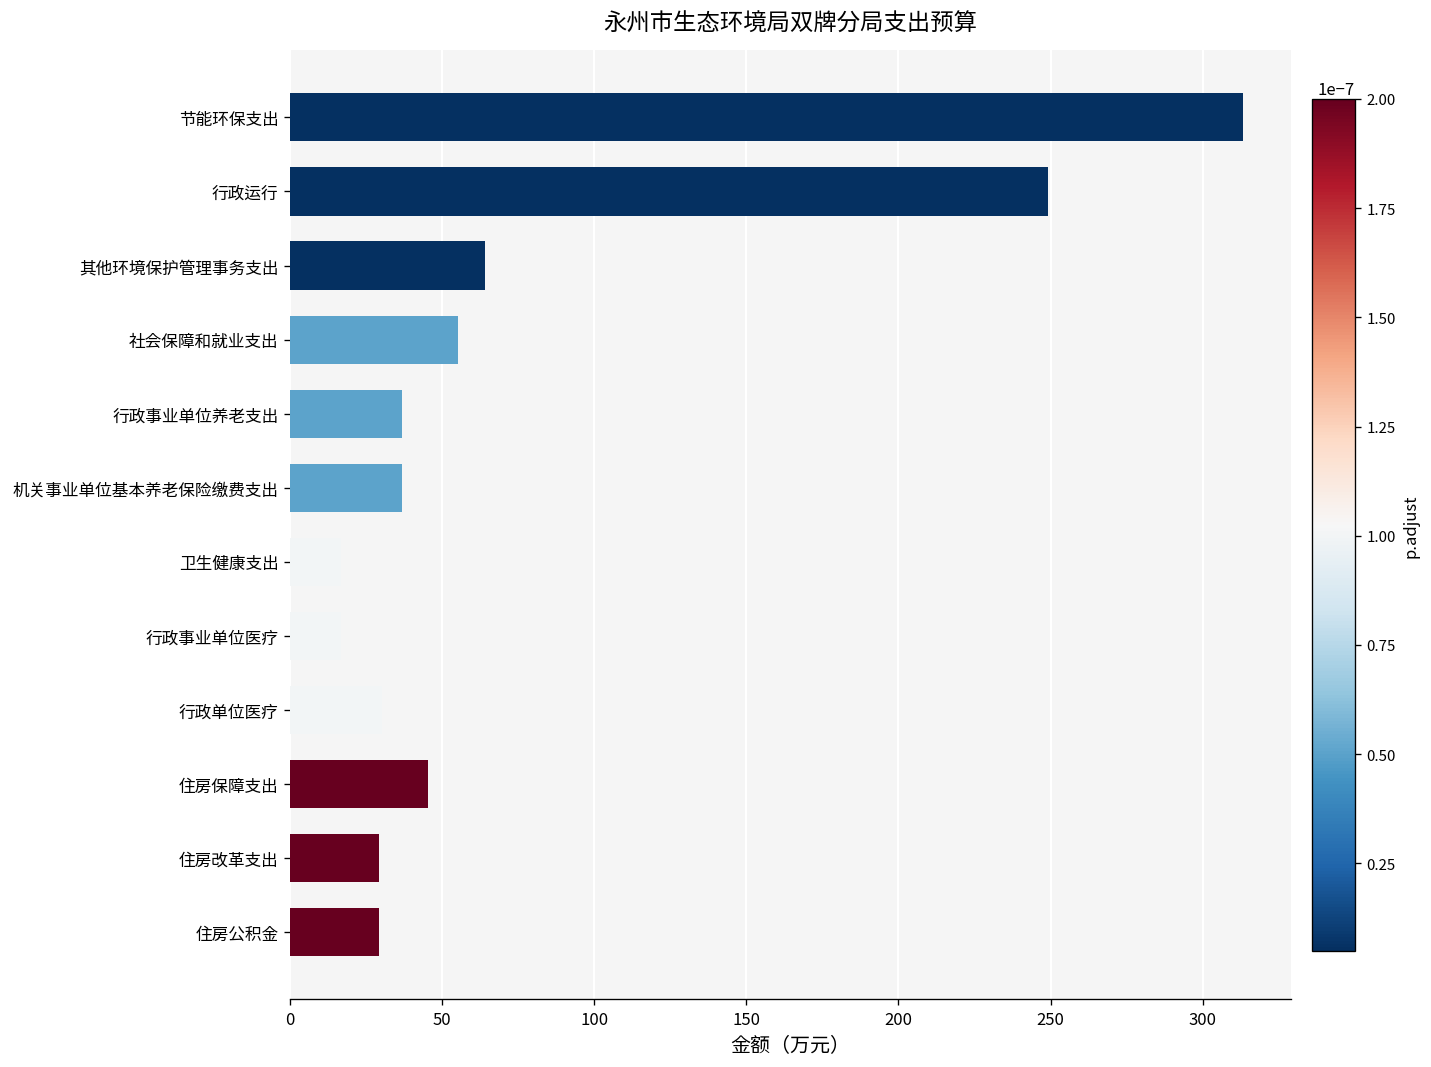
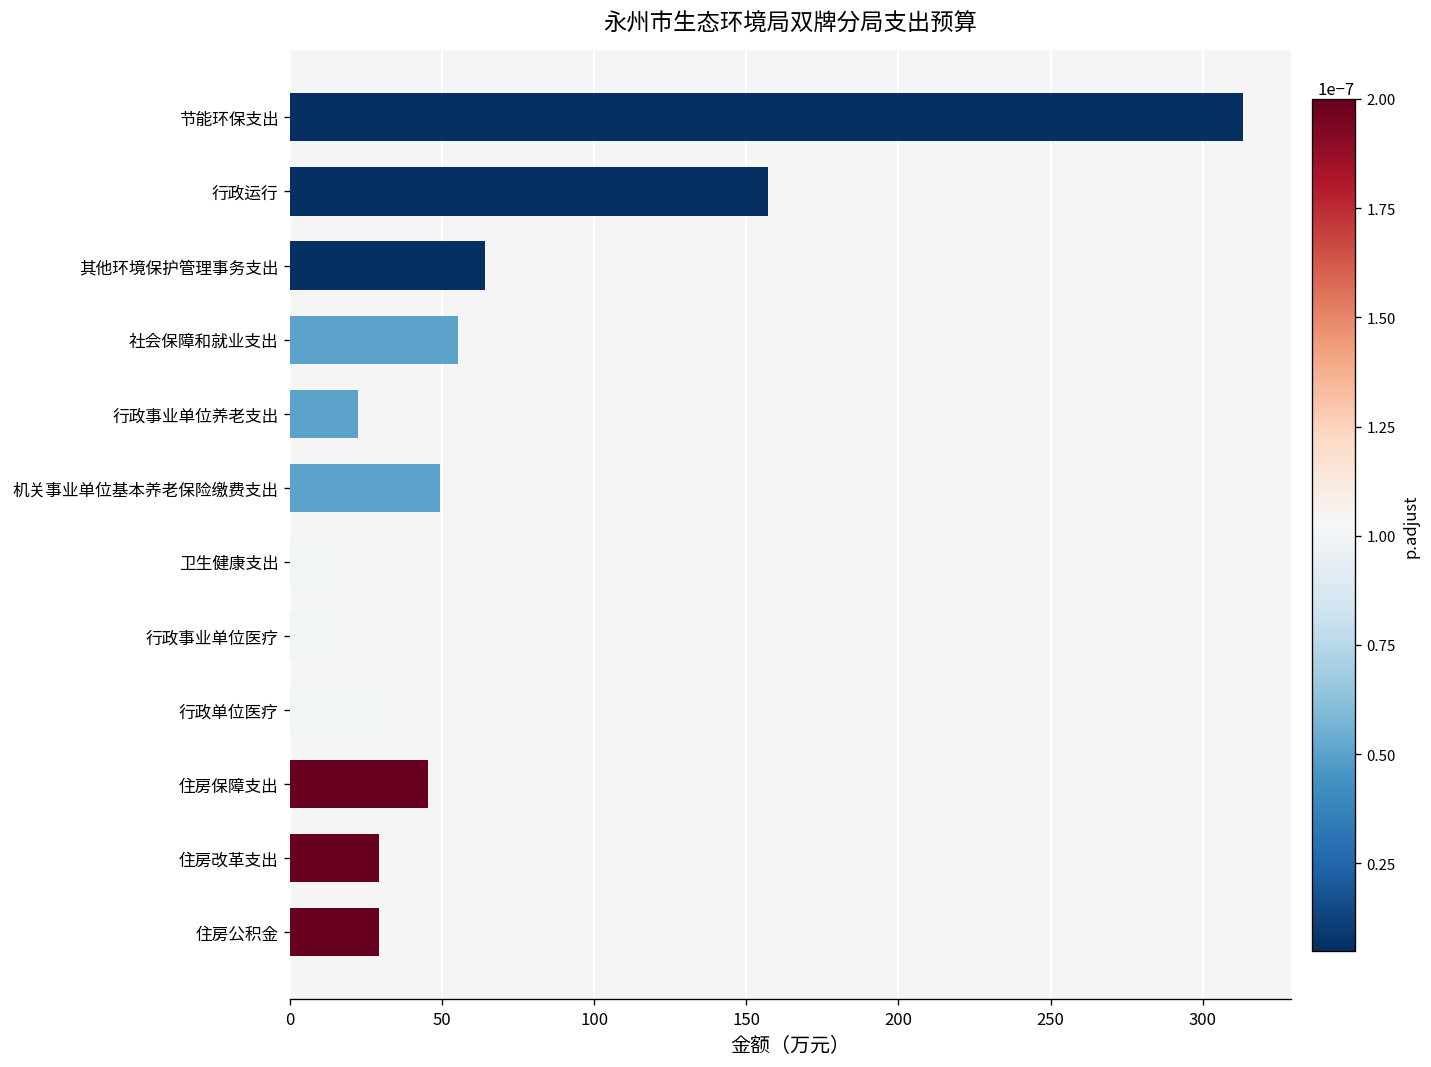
行政运行: 249 -> 157
行政事业单位养老支出: 37 -> 22
机关事业单位基本养老保险缴费支出: 37 -> 49
